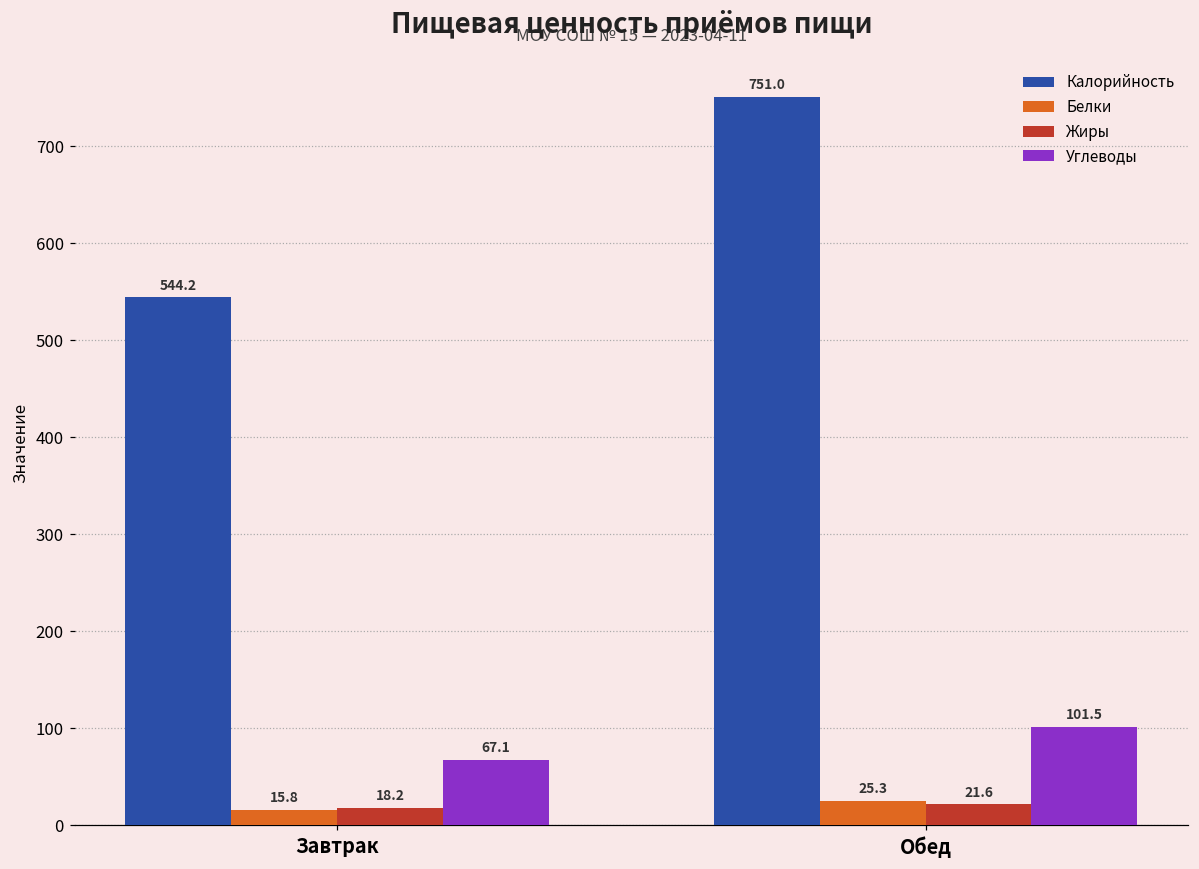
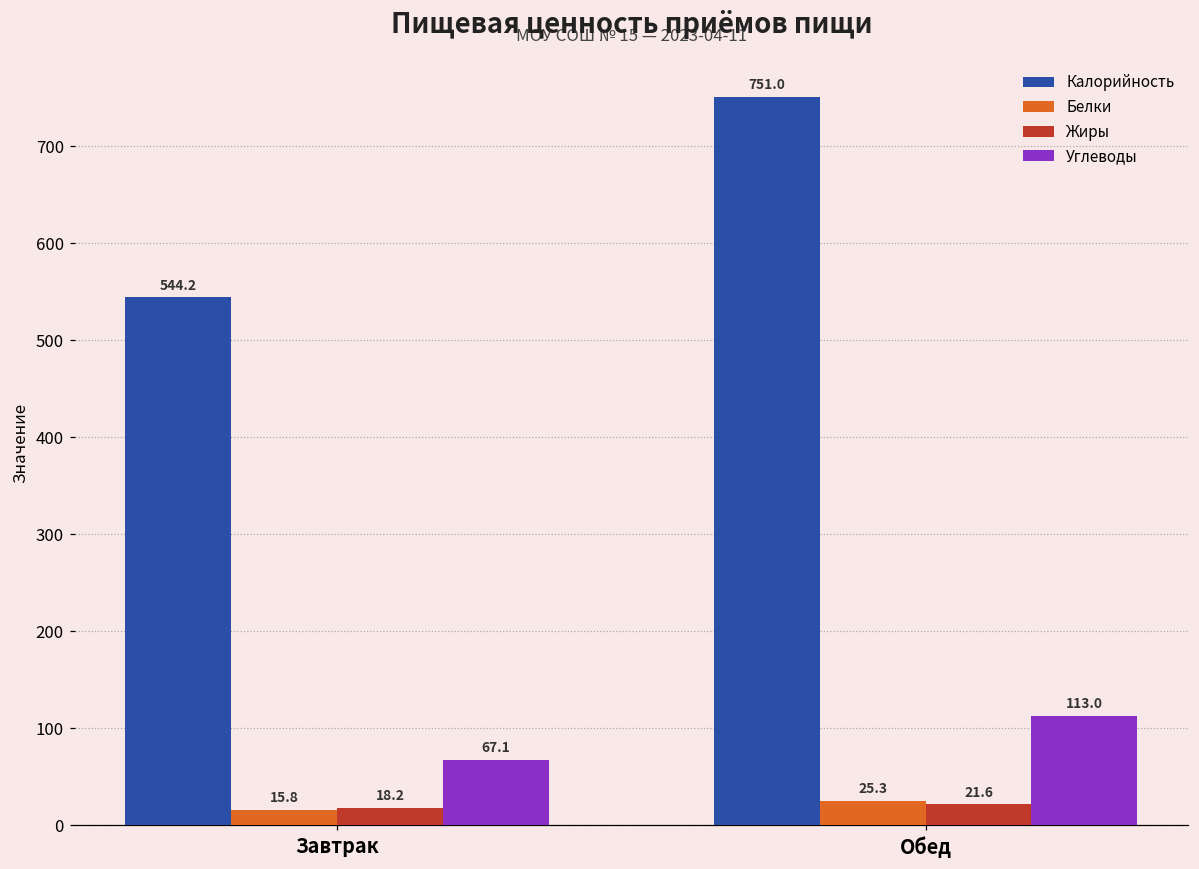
Углеводы, Обед: 101.5 -> 113.0
